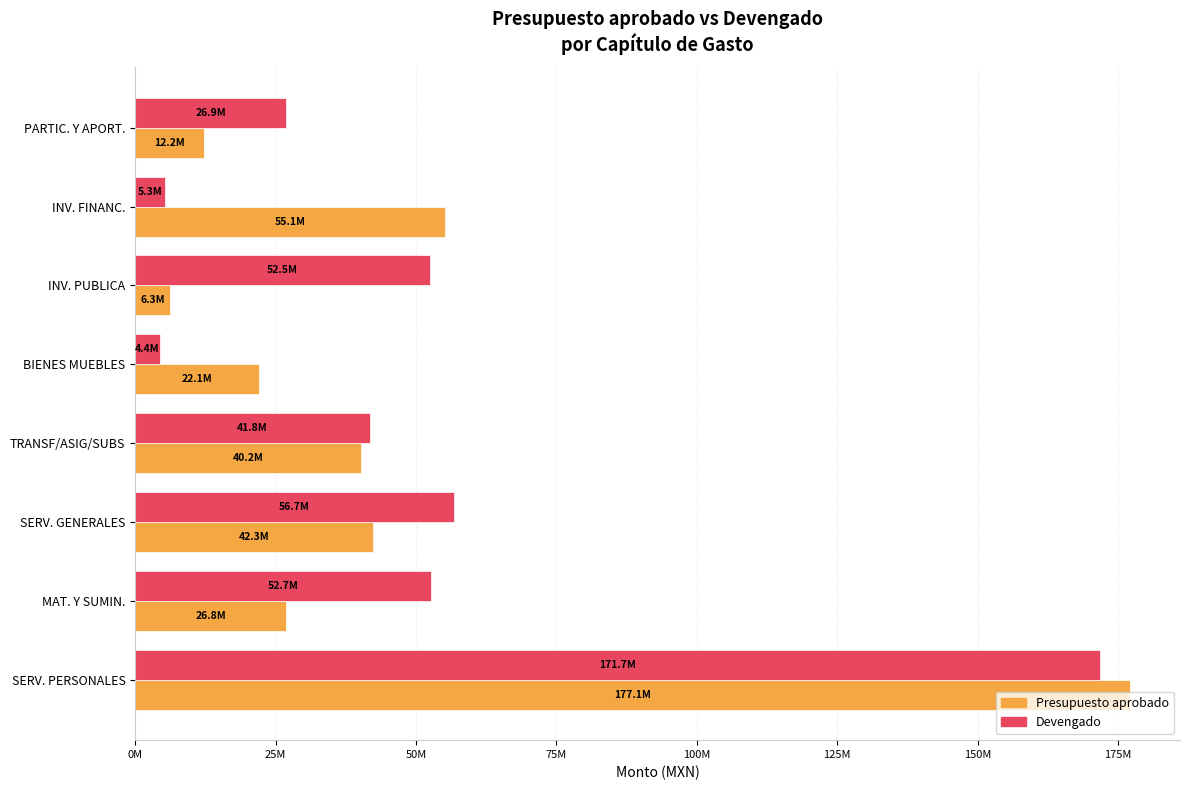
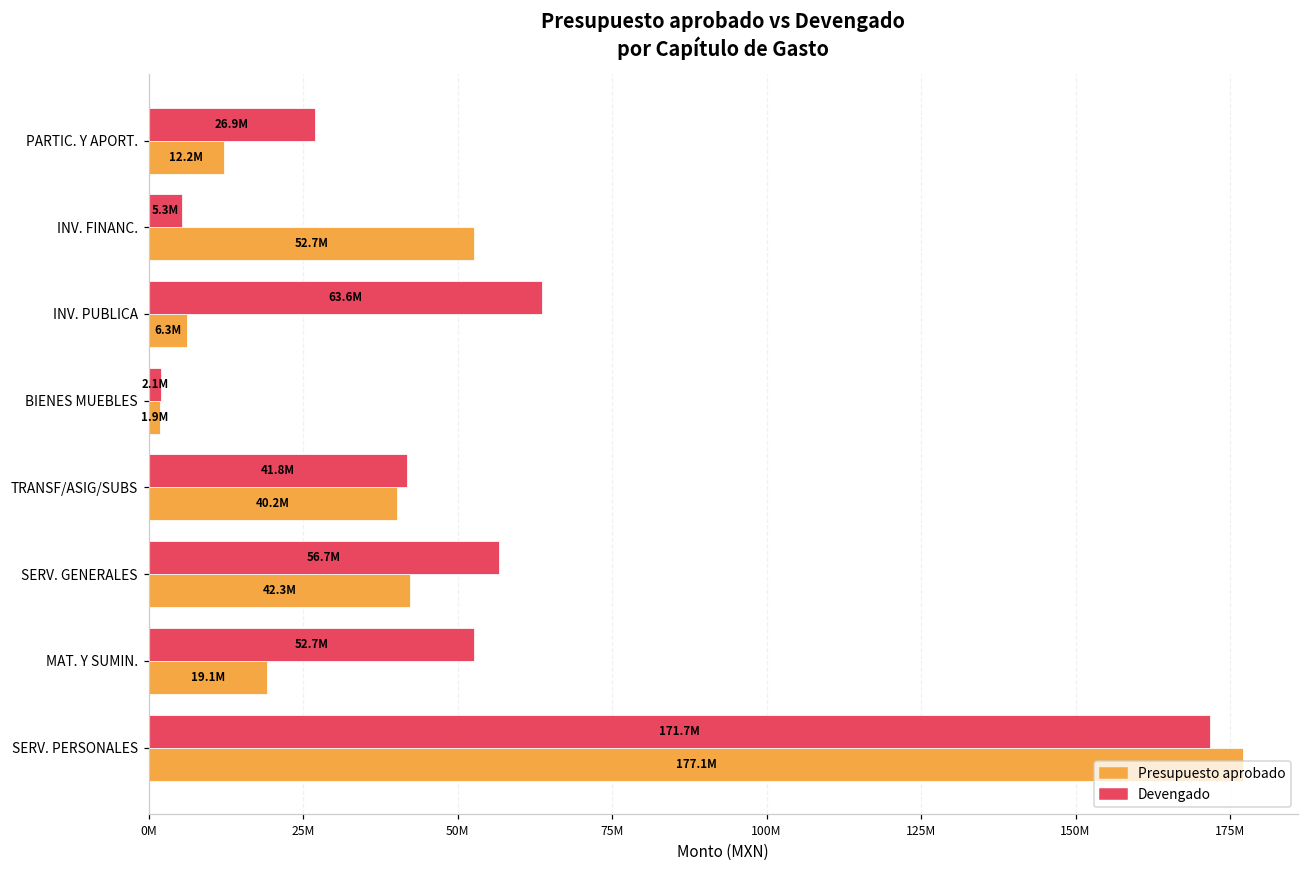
Presupuesto aprobado, INV. FINANC.: 55.1M -> 52.7M
Devengado, INV. PUBLICA: 52.5M -> 63.6M
Devengado, BIENES MUEBLES: 4.4M -> 2.1M
Presupuesto aprobado, BIENES MUEBLES: 22.1M -> 1.9M
Presupuesto aprobado, MAT. Y SUMIN.: 26.8M -> 19.1M
